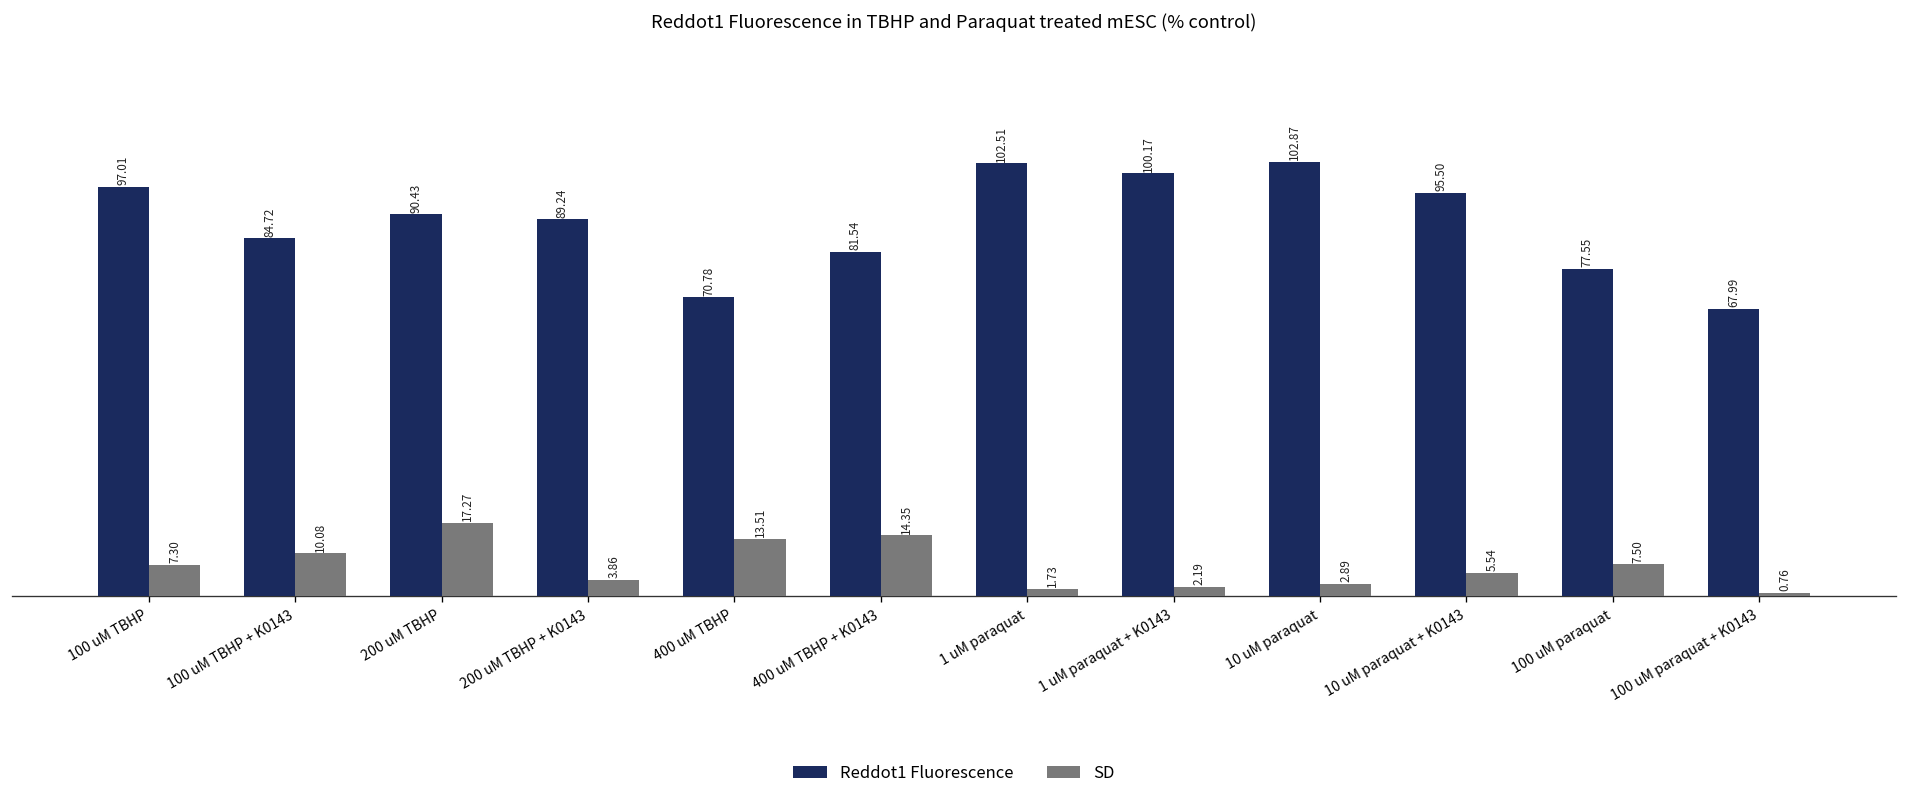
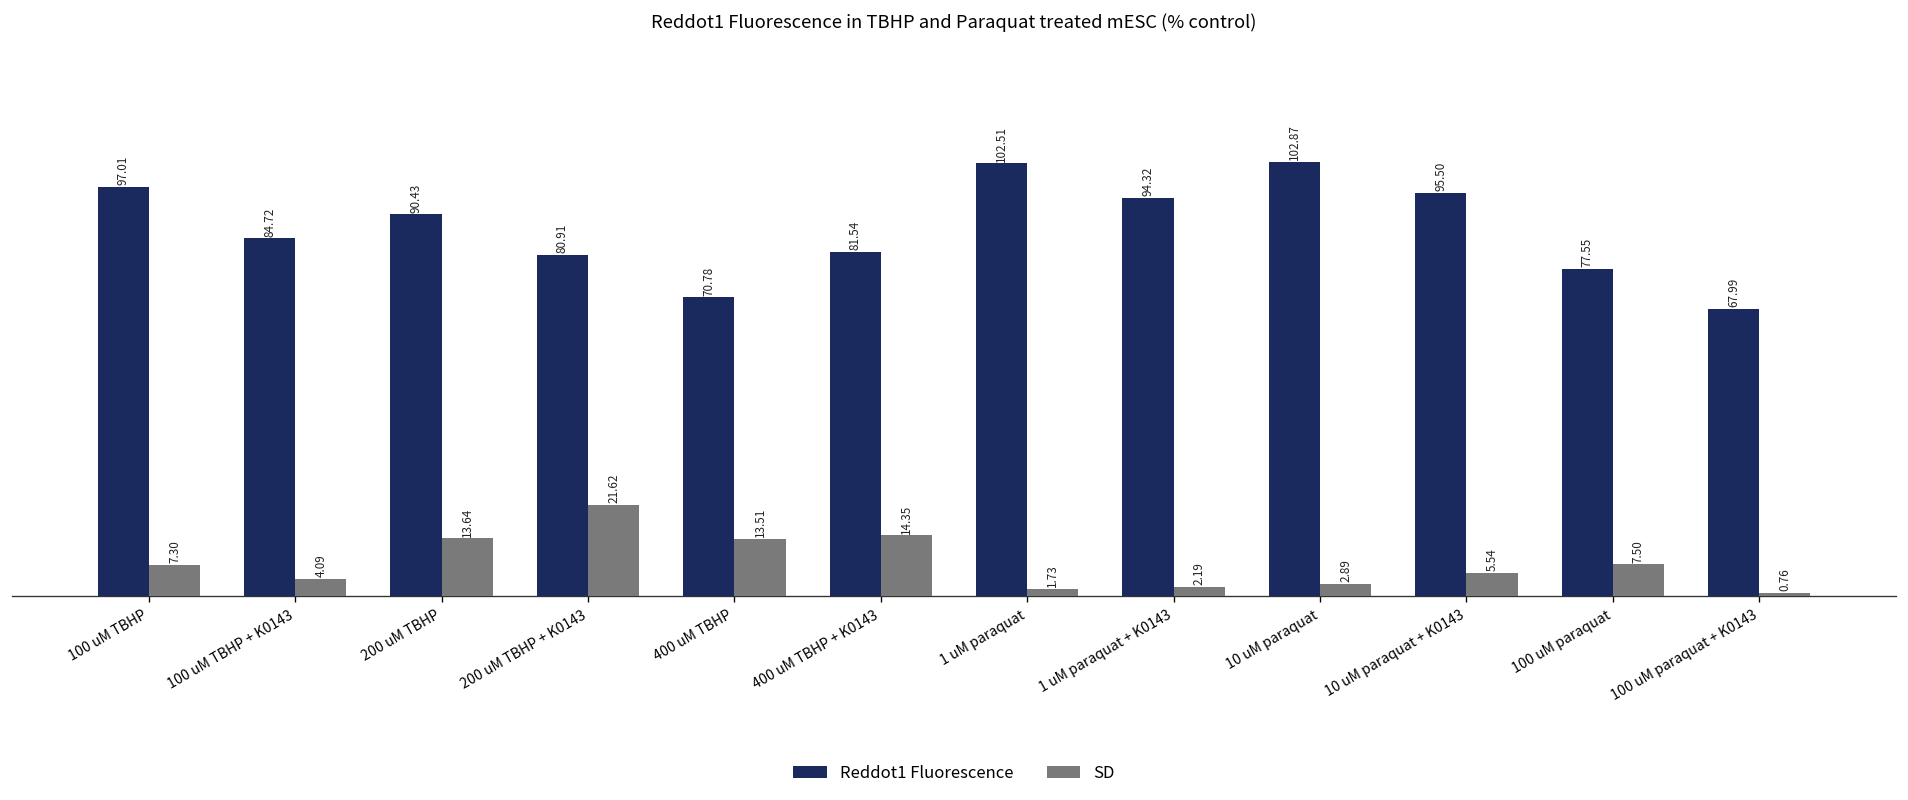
SD, 100 uM TBHP + K0143: 10.08 -> 4.09
SD, 200 uM TBHP: 17.27 -> 13.64
Reddot1 Fluorescence, 200 uM TBHP + K0143: 89.24 -> 80.91
SD, 200 uM TBHP + K0143: 3.86 -> 21.62
Reddot1 Fluorescence, 1 uM paraquat + K0143: 100.17 -> 94.32
